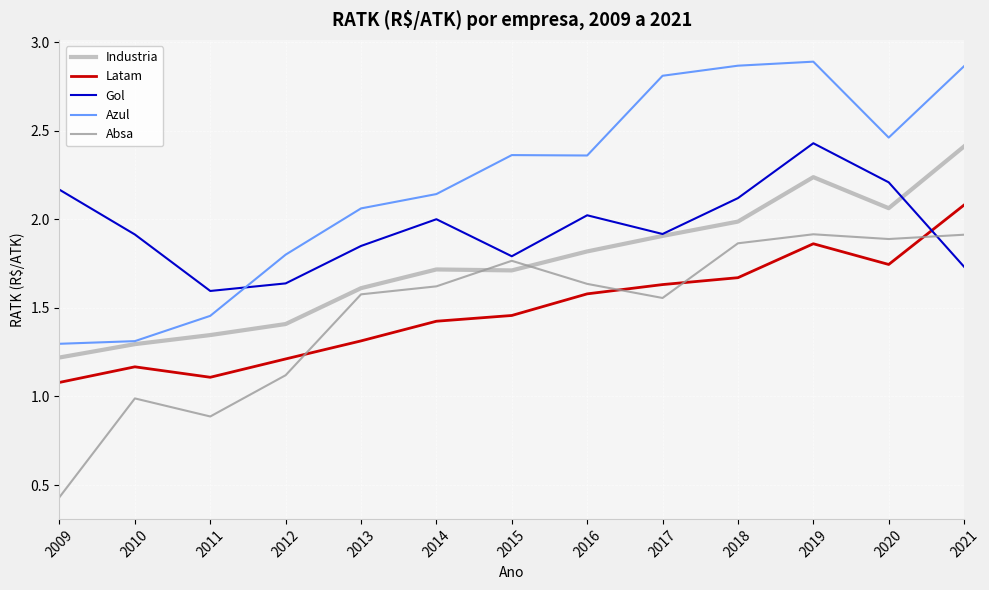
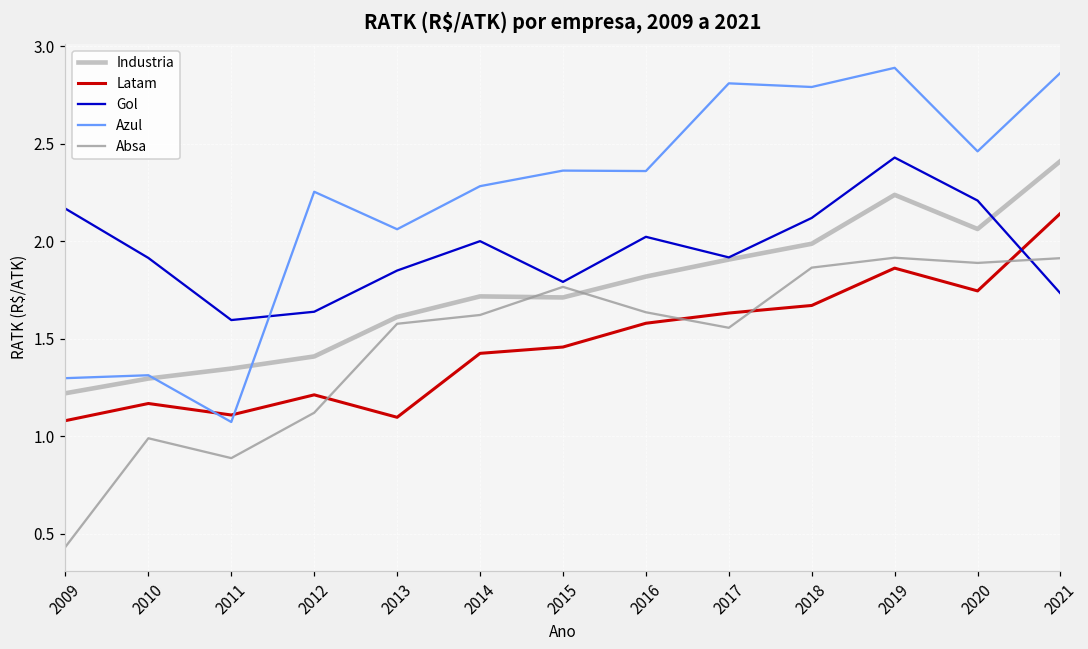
Azul, 2011: 1.46 -> 1.07
Azul, 2012: 1.80 -> 2.25
Latam, 2013: 1.31 -> 1.10
Azul, 2014: 2.14 -> 2.28
Azul, 2018: 2.87 -> 2.79
Latam, 2021: 2.08 -> 2.14
